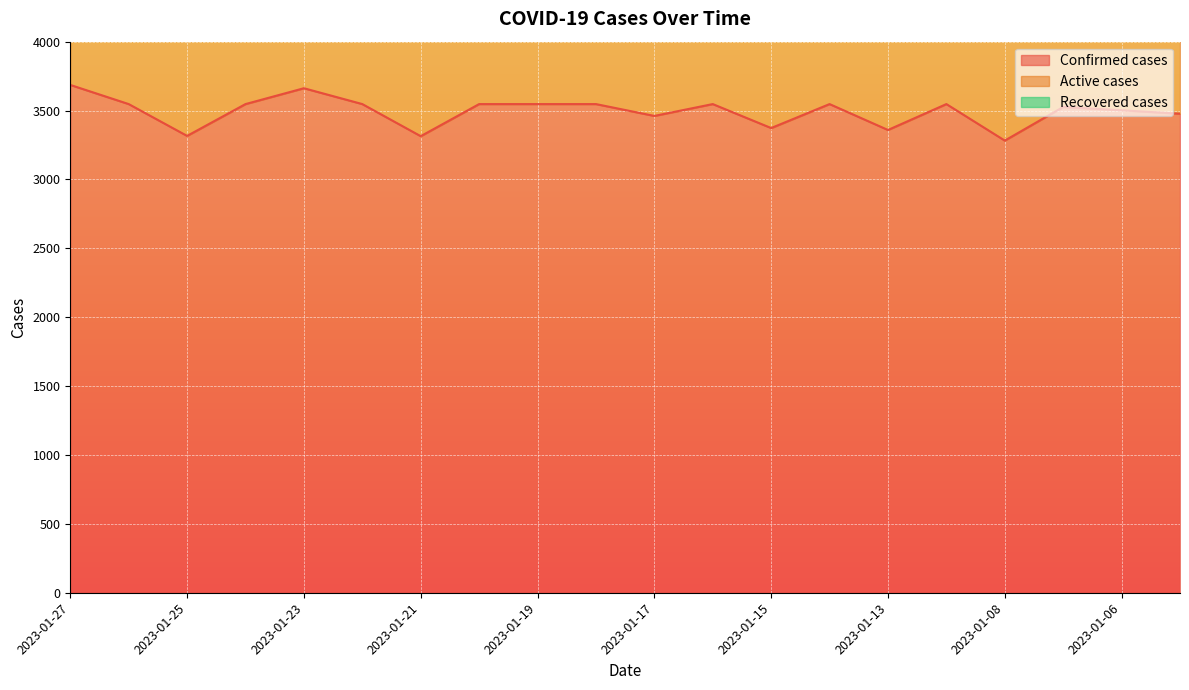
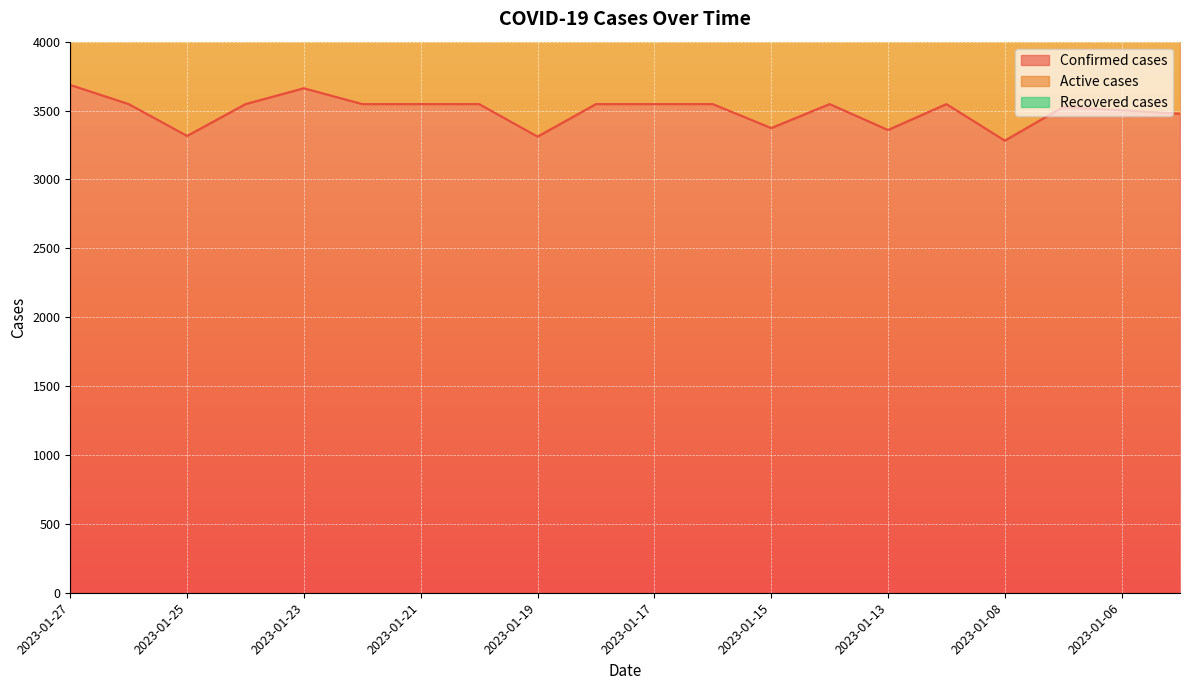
Confirmed cases, 2023-01-21: 3310 -> 3550
Confirmed cases, 2023-01-19: 3550 -> 3310
Confirmed cases, 2023-01-17: 3460 -> 3550
